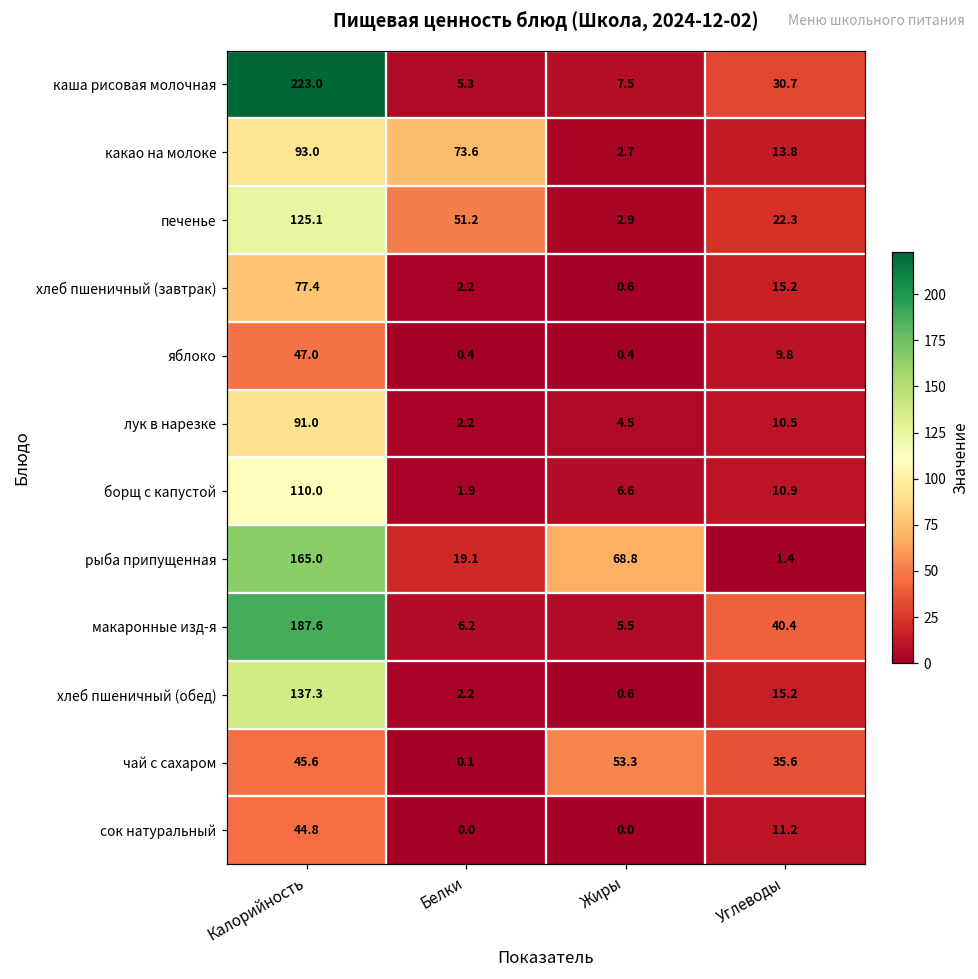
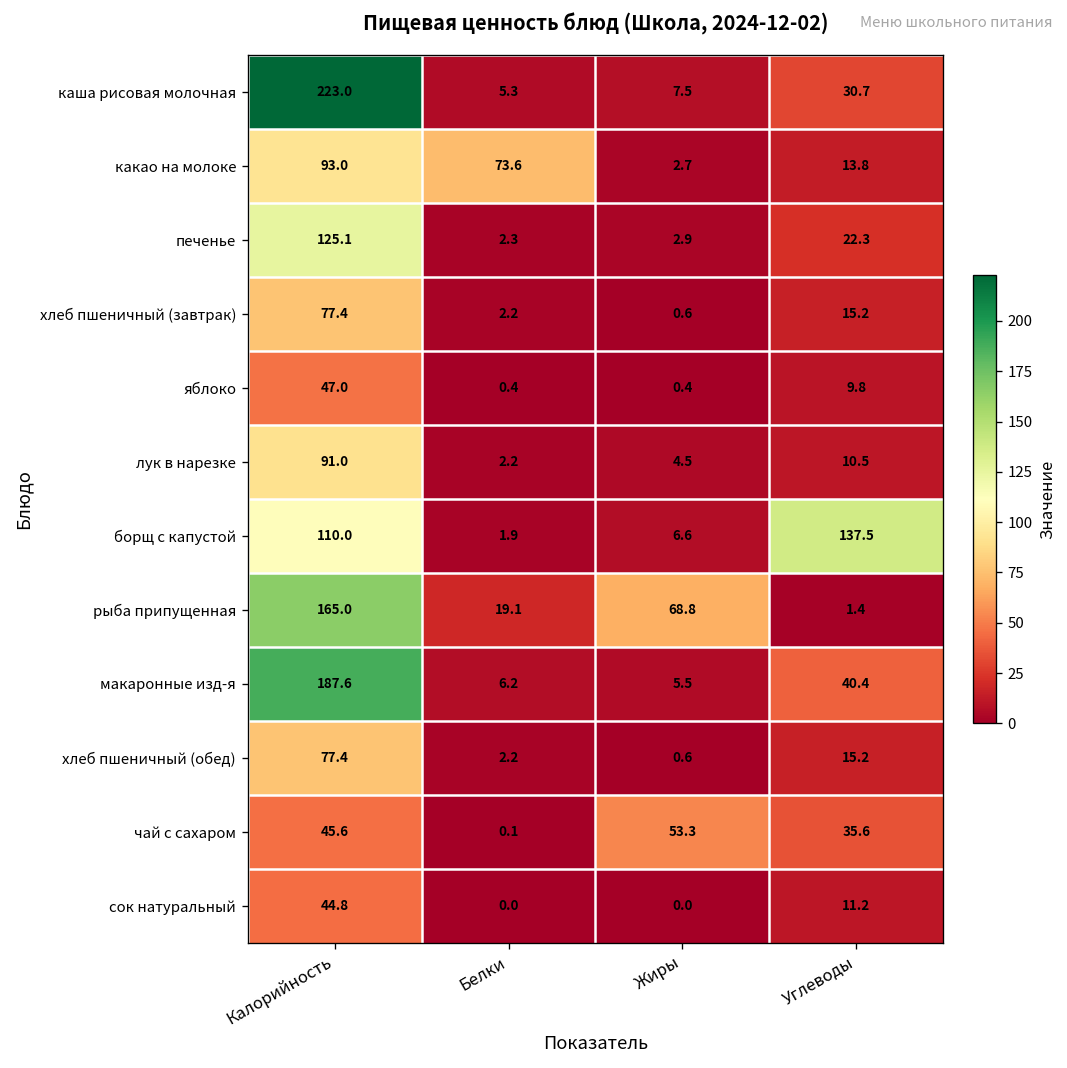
печенье, Белки: 51.2 -> 2.3
борщ с капустой, Углеводы: 10.9 -> 137.5
хлеб пшеничный (обед), Калорийность: 137.3 -> 77.4
